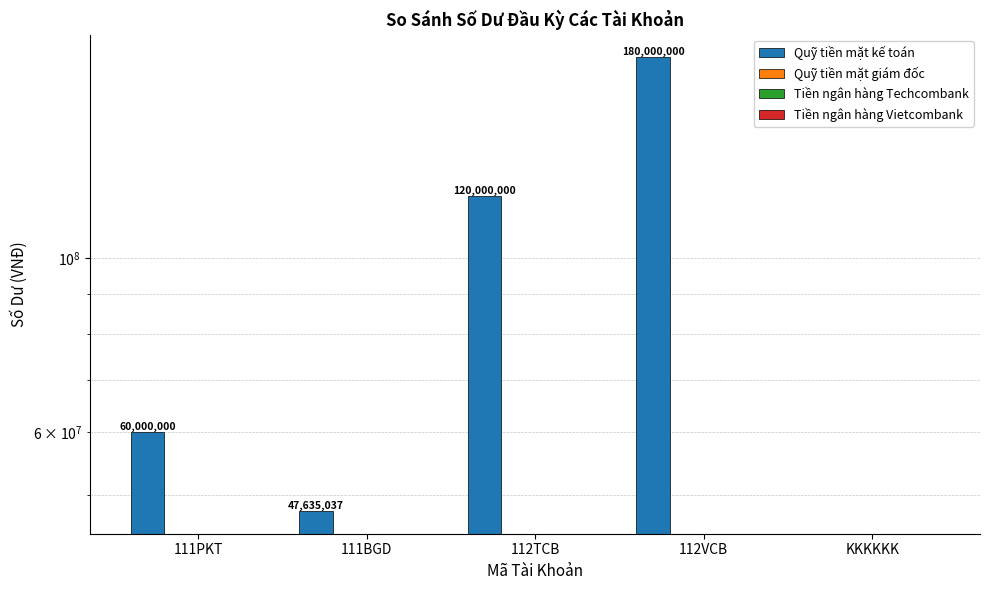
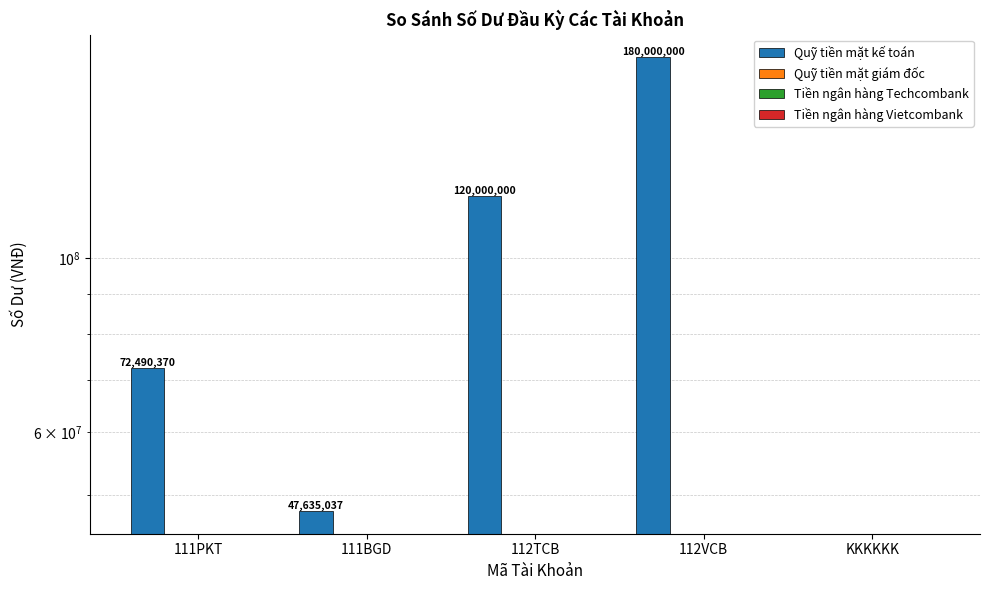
Quỹ tiền mặt kế toán, 111PKT: 60,000,000 -> 72,490,370
